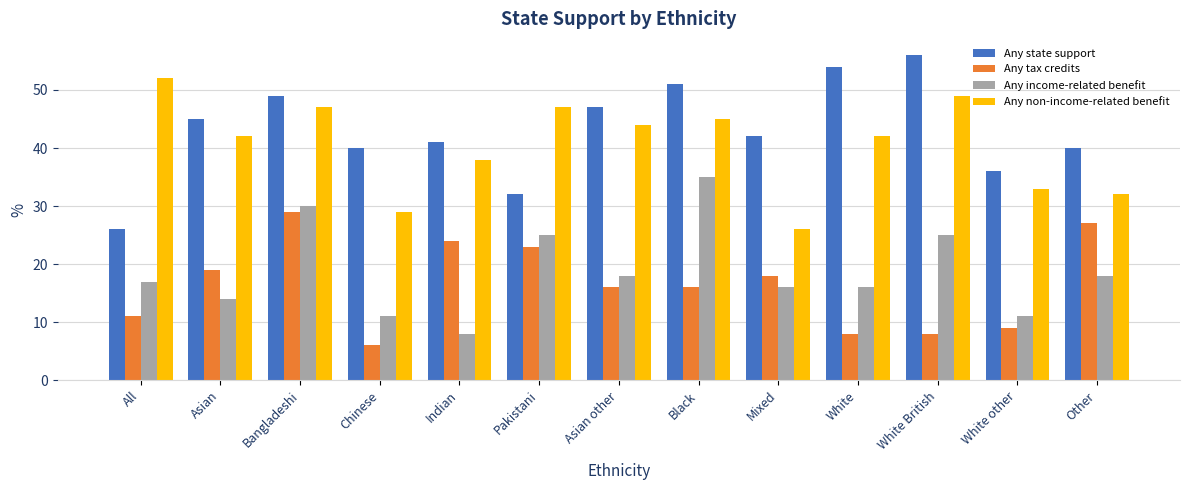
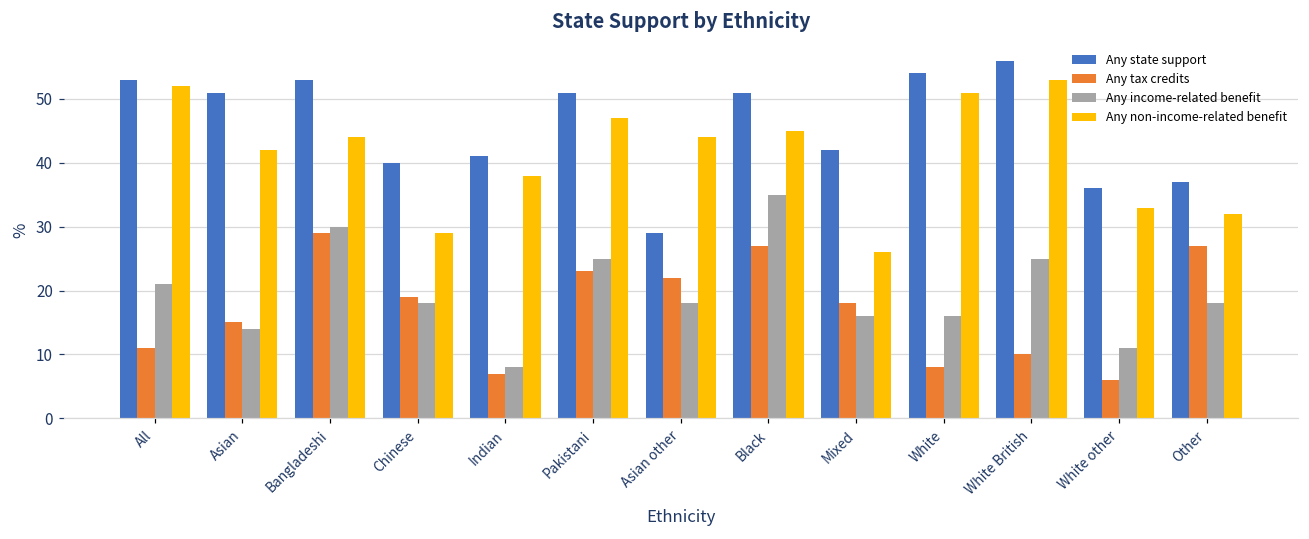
Any state support, All: 26 -> 53
Any income-related benefit, All: 17 -> 21
Any state support, Asian: 45 -> 51
Any tax credits, Asian: 19 -> 15
Any state support, Bangladeshi: 49 -> 53
Any non-income-related benefit, Bangladeshi: 47 -> 44
Any tax credits, Chinese: 6 -> 19
Any income-related benefit, Chinese: 11 -> 18
Any tax credits, Indian: 24 -> 7
Any state support, Pakistani: 32 -> 51
Any state support, Asian other: 47 -> 29
Any tax credits, Asian other: 16 -> 22
Any tax credits, Black: 16 -> 27
Any non-income-related benefit, White: 42 -> 51
Any tax credits, White British: 8 -> 10
Any non-income-related benefit, White British: 49 -> 53
Any tax credits, White other: 9 -> 6
Any state support, Other: 40 -> 37
